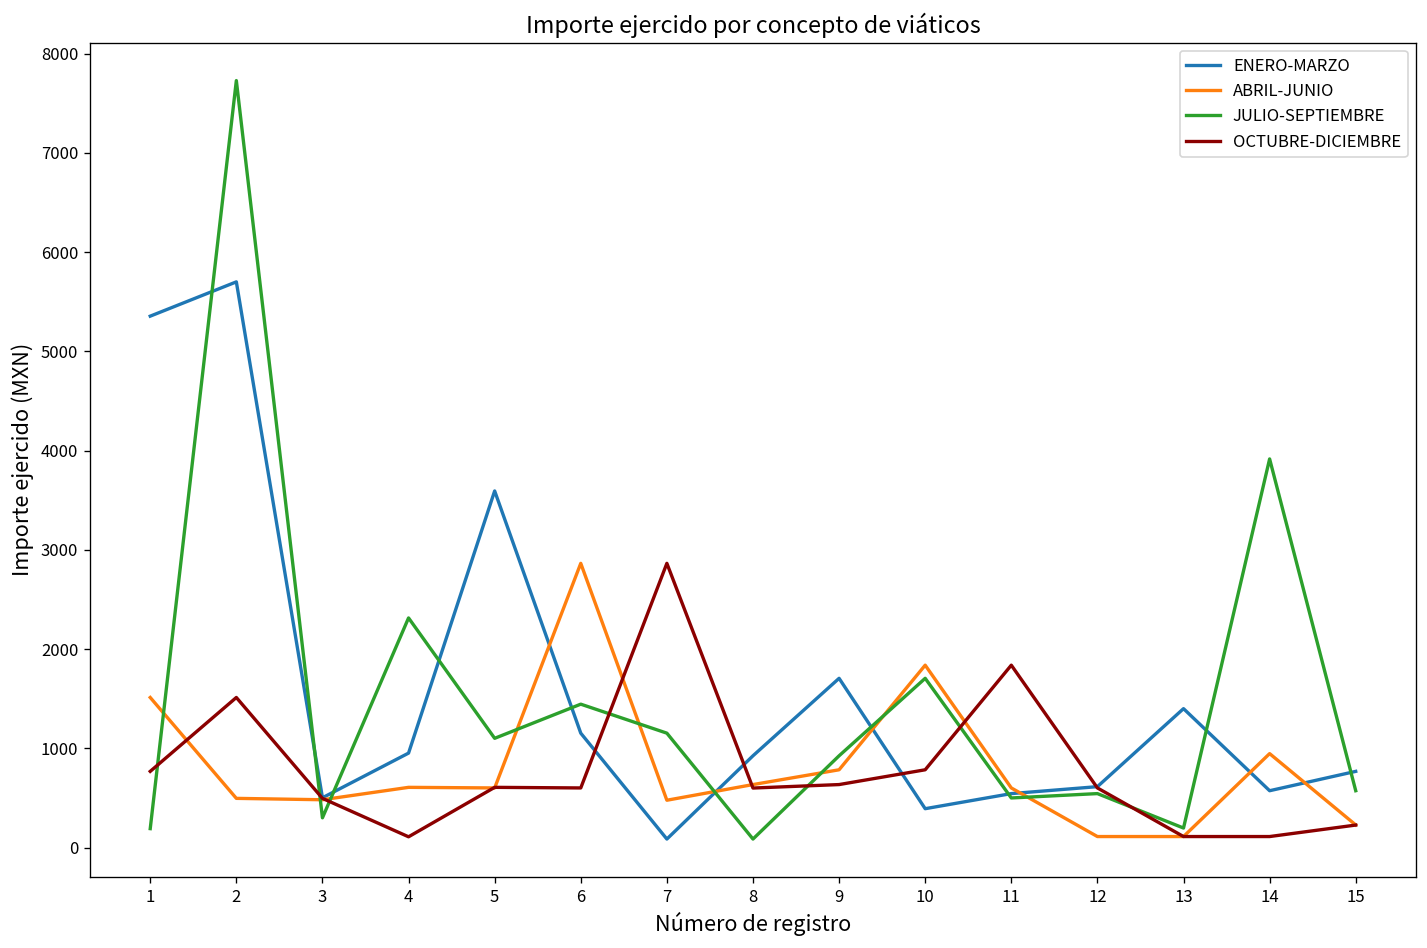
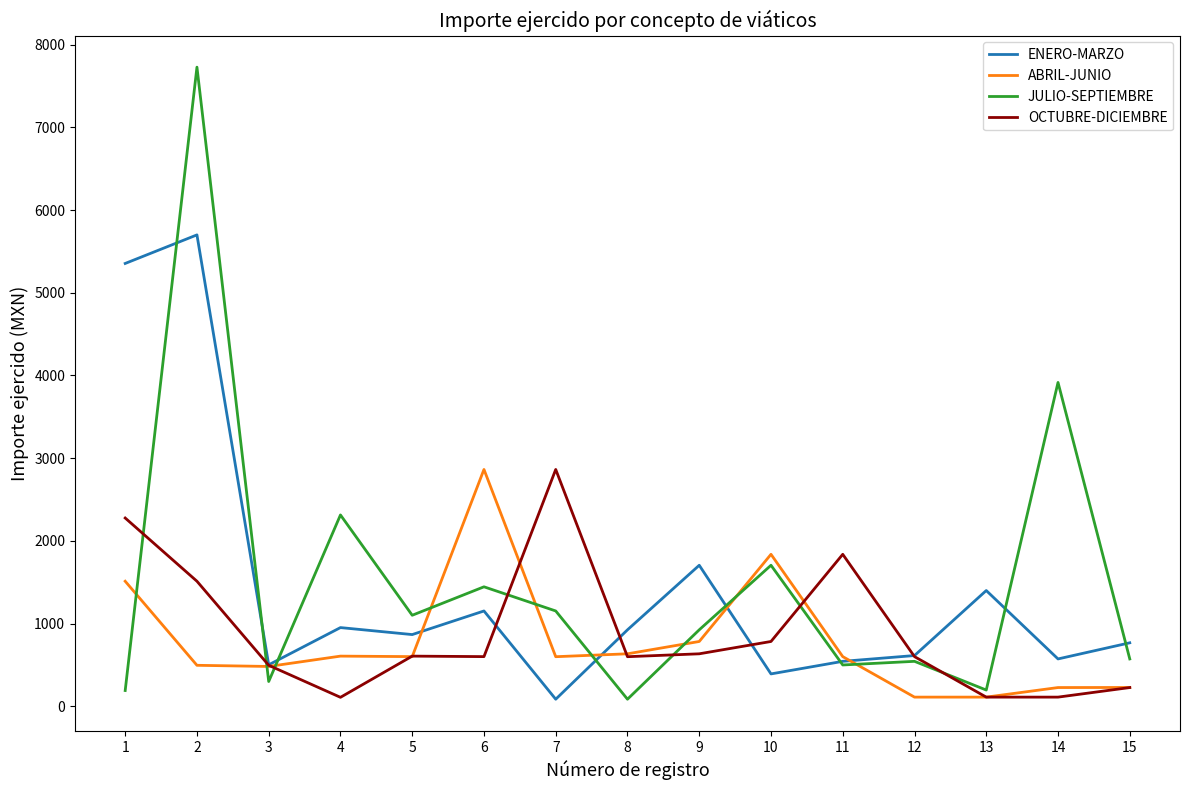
OCTUBRE-DICIEMBRE, 1: 800 -> 2300
ENERO-MARZO, 5: 3600 -> 900
ABRIL-JUNIO, 7: 500 -> 600
ABRIL-JUNIO, 14: 900 -> 200
